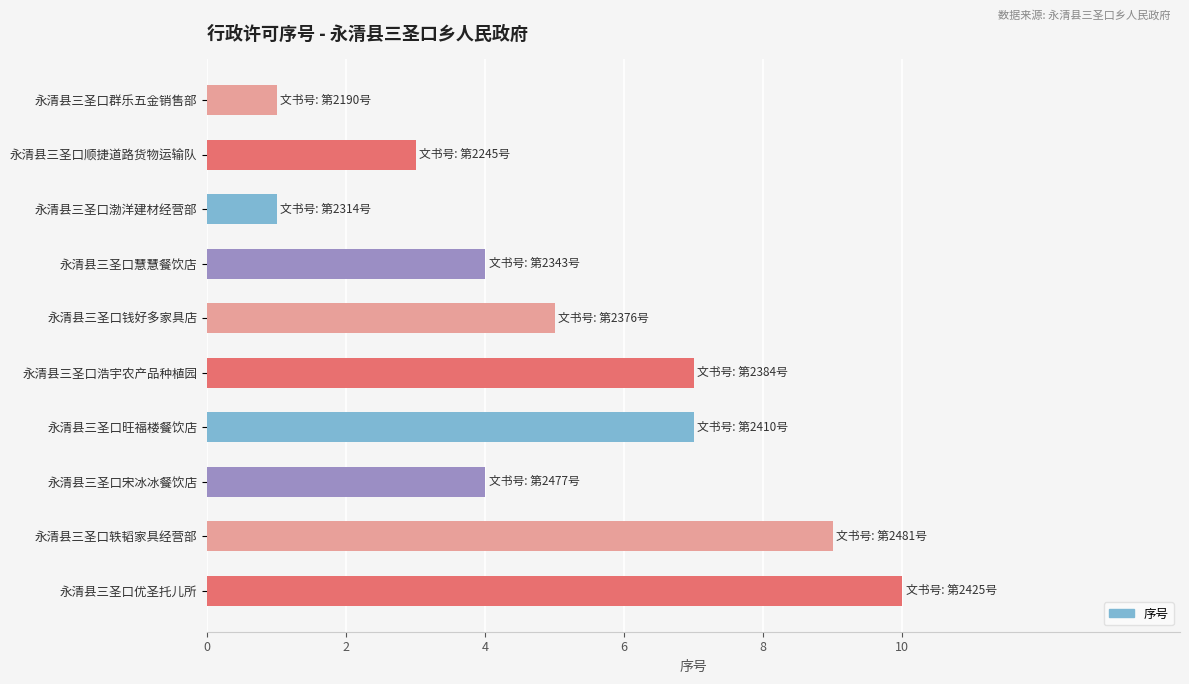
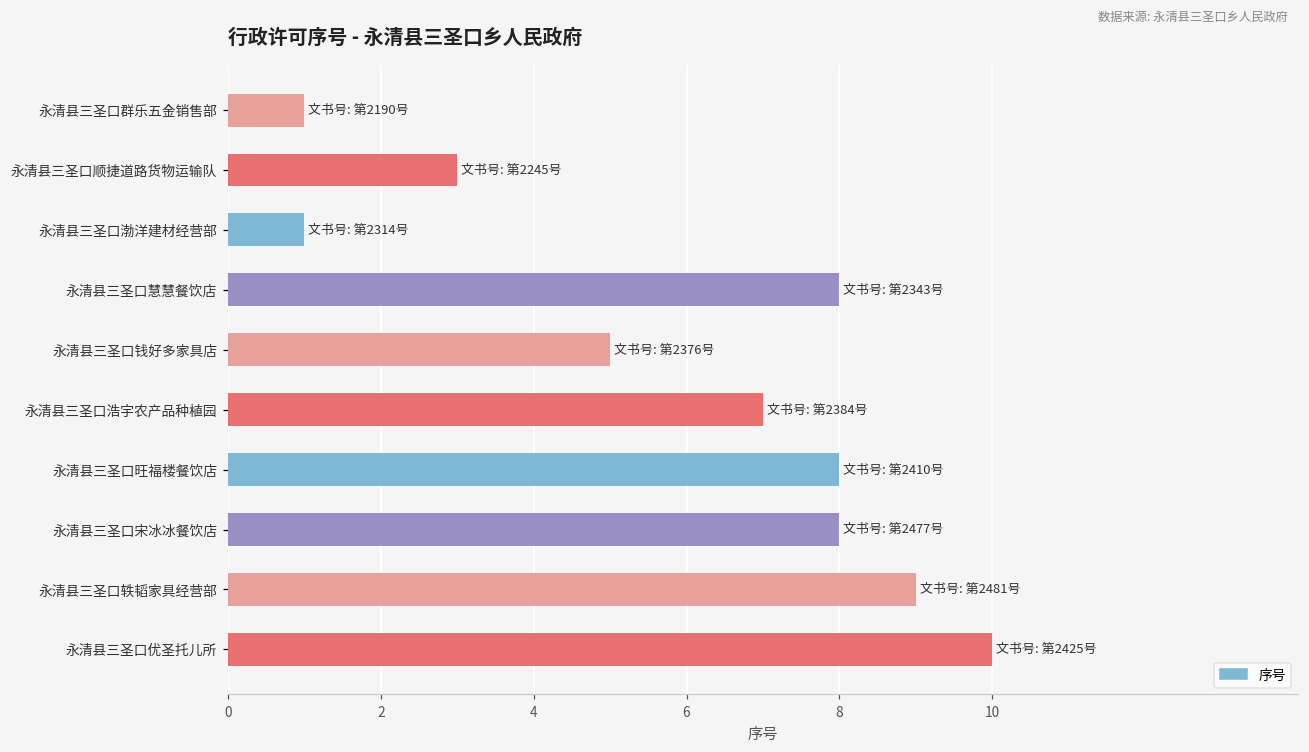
永清县三圣口慧慧餐饮店: 4 -> 8
永清县三圣口旺福楼餐饮店: 7 -> 8
永清县三圣口宋冰冰餐饮店: 4 -> 8
